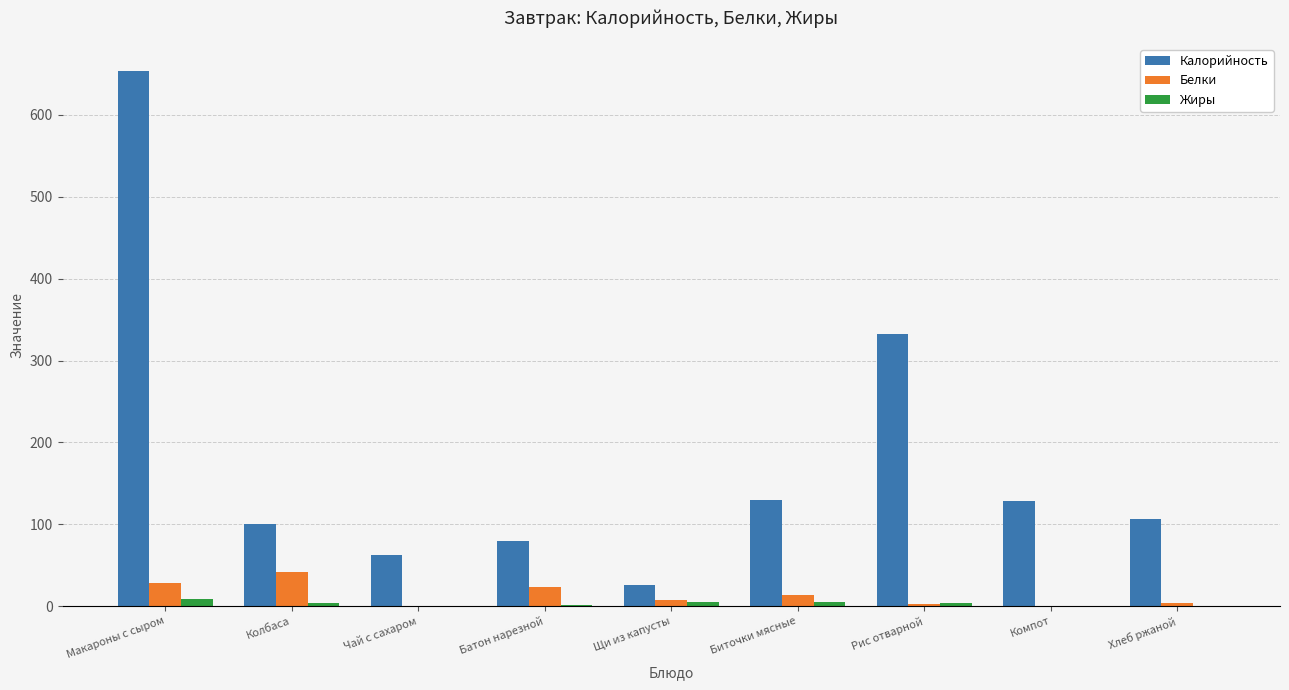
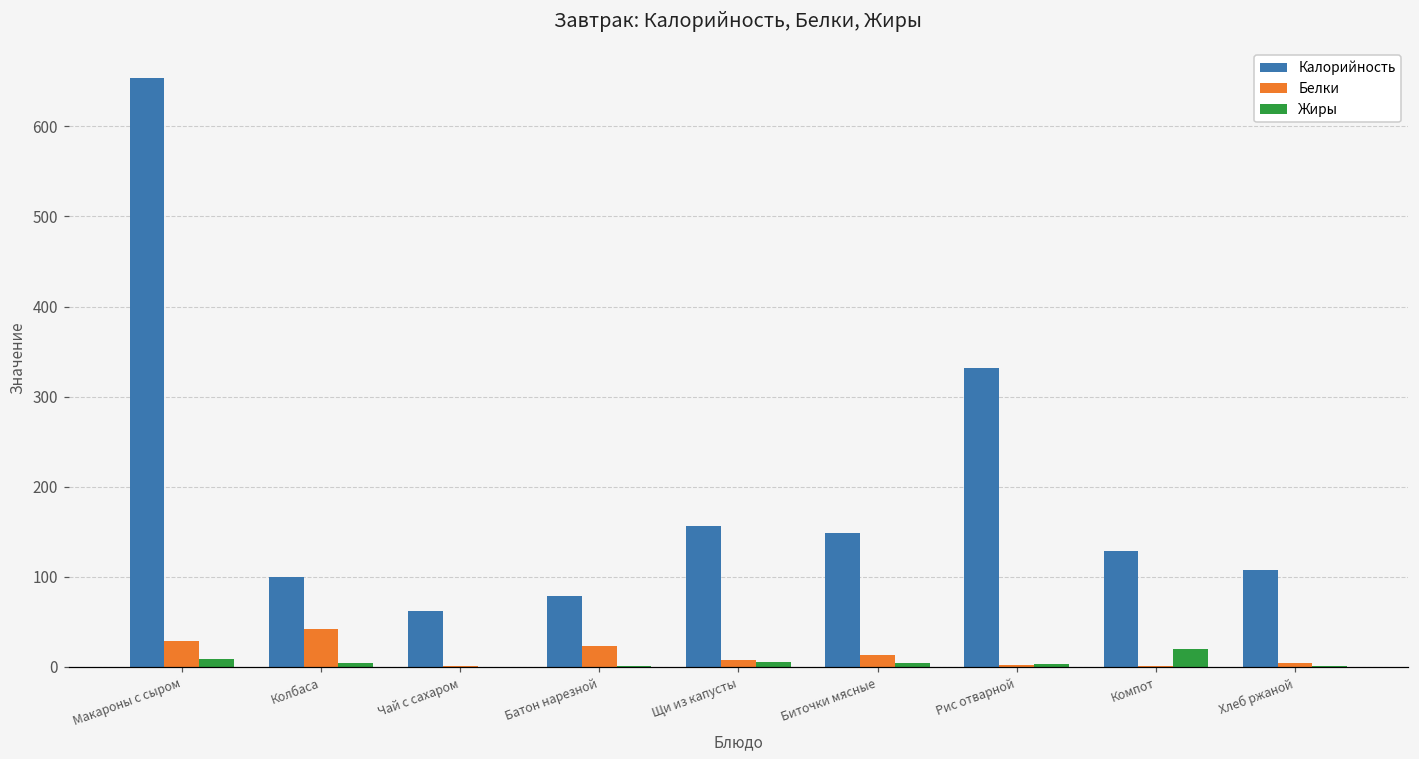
Калорийность, Щи из капусты: 30 -> 160
Калорийность, Биточки мясные: 130 -> 150
Жиры, Компот: 0 -> 20
